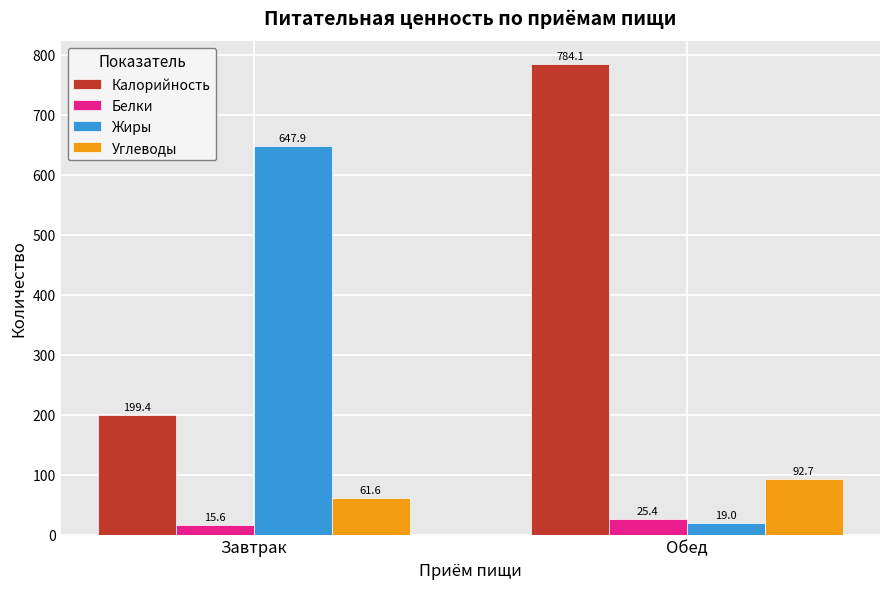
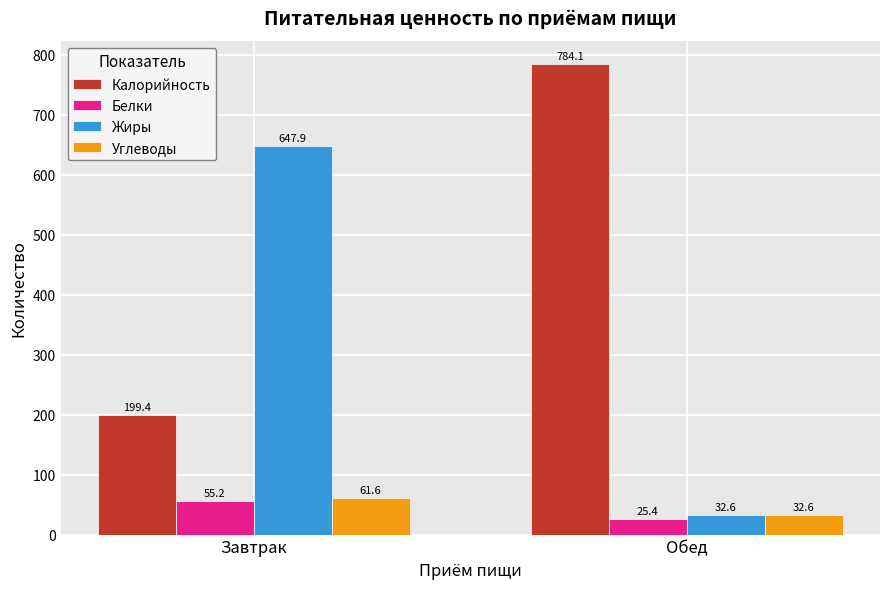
Белки, Завтрак: 15.6 -> 55.2
Жиры, Обед: 19.0 -> 32.6
Углеводы, Обед: 92.7 -> 32.6
